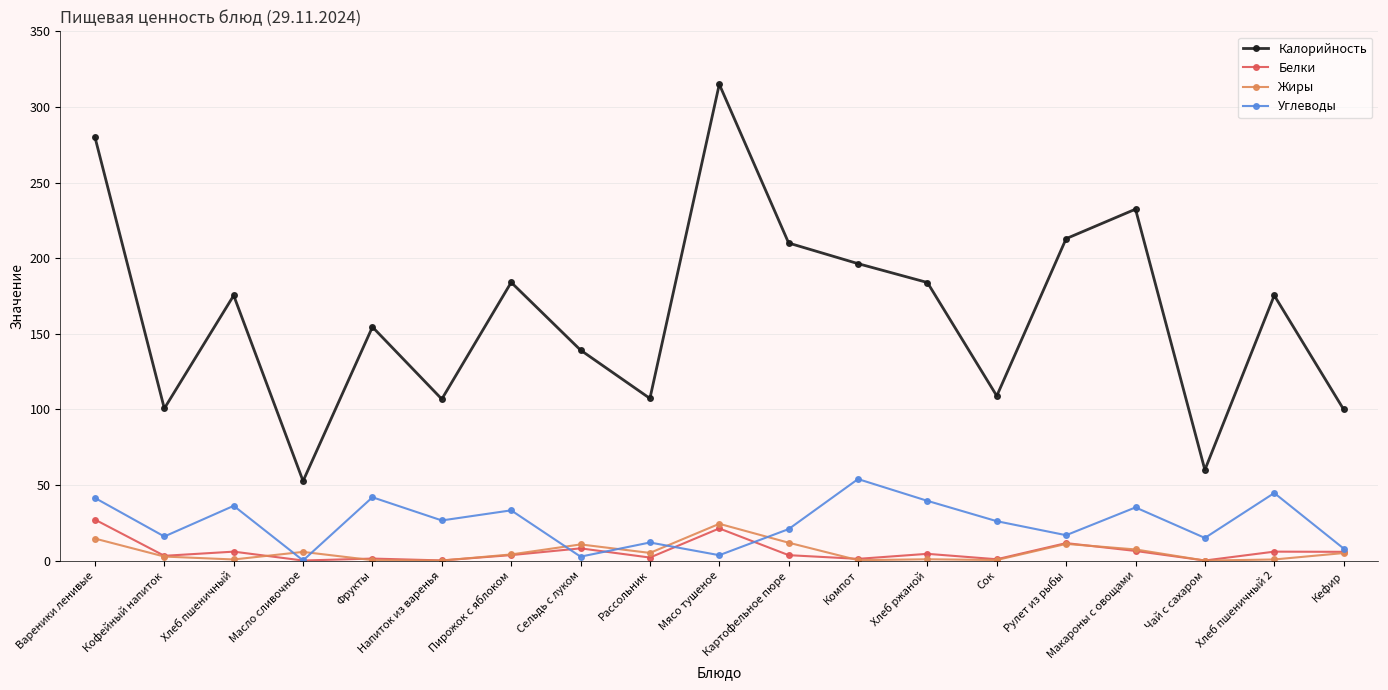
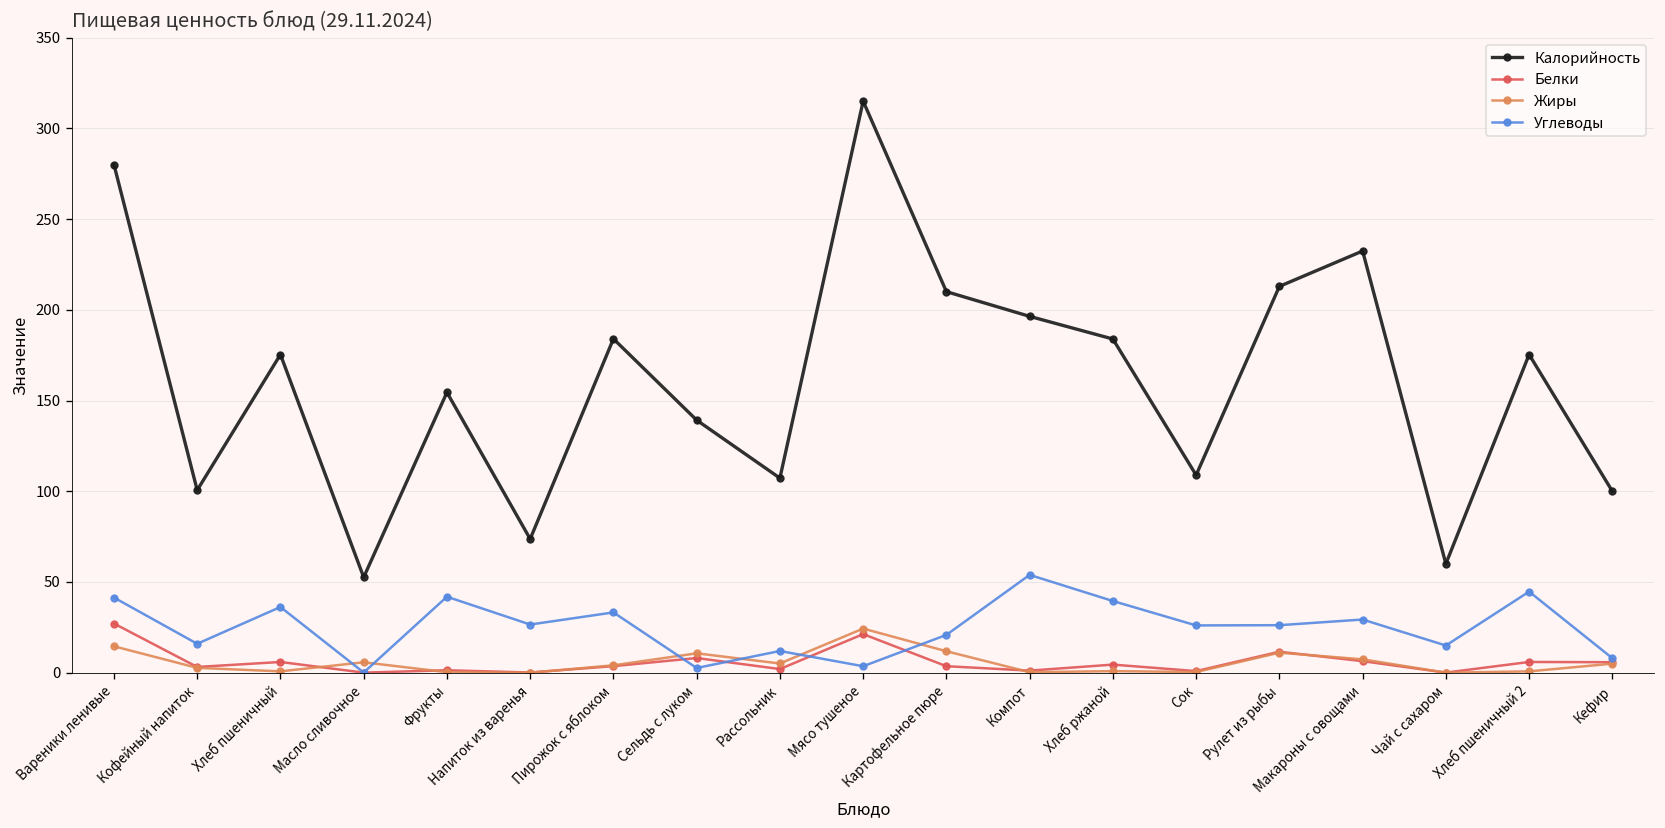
Калорийность, Напиток из варенья: 107 -> 74
Углеводы, Рулет из рыбы: 17 -> 26
Углеводы, Макароны с овощами: 35 -> 29
